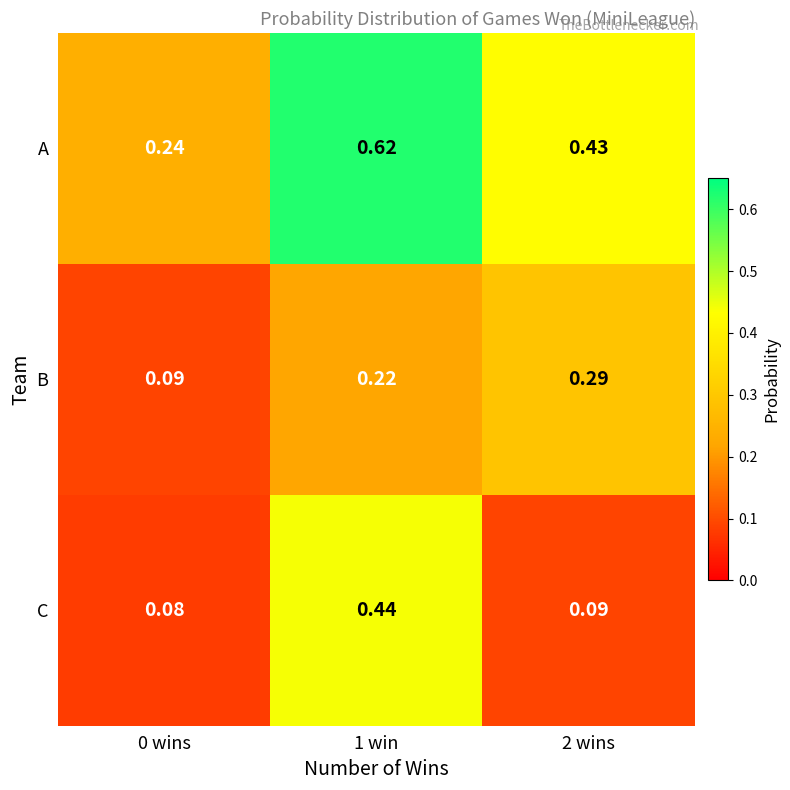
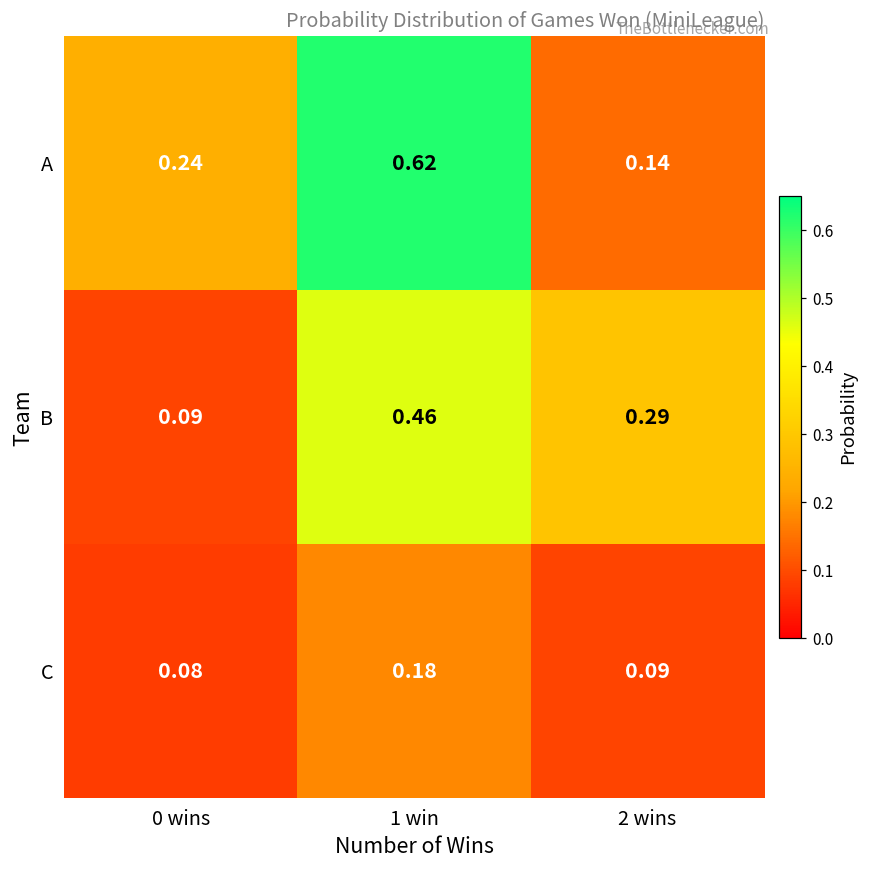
A, 2 wins: 0.43 -> 0.14
B, 1 win: 0.22 -> 0.46
C, 1 win: 0.44 -> 0.18
